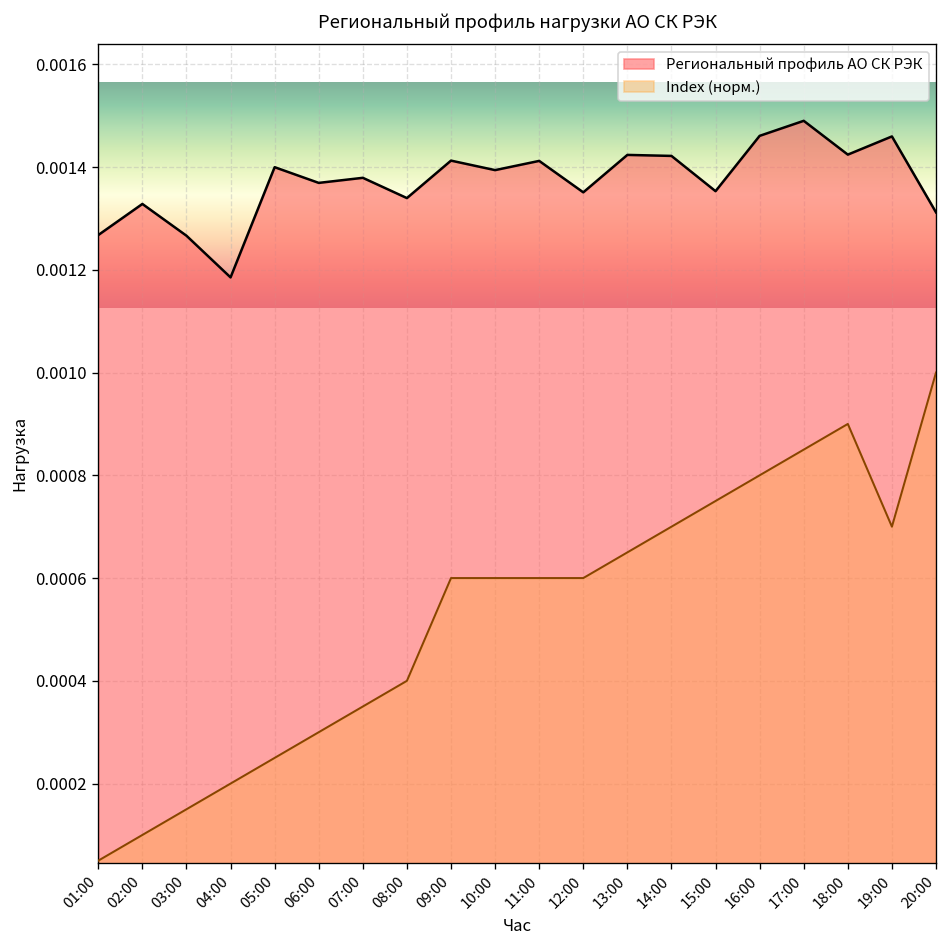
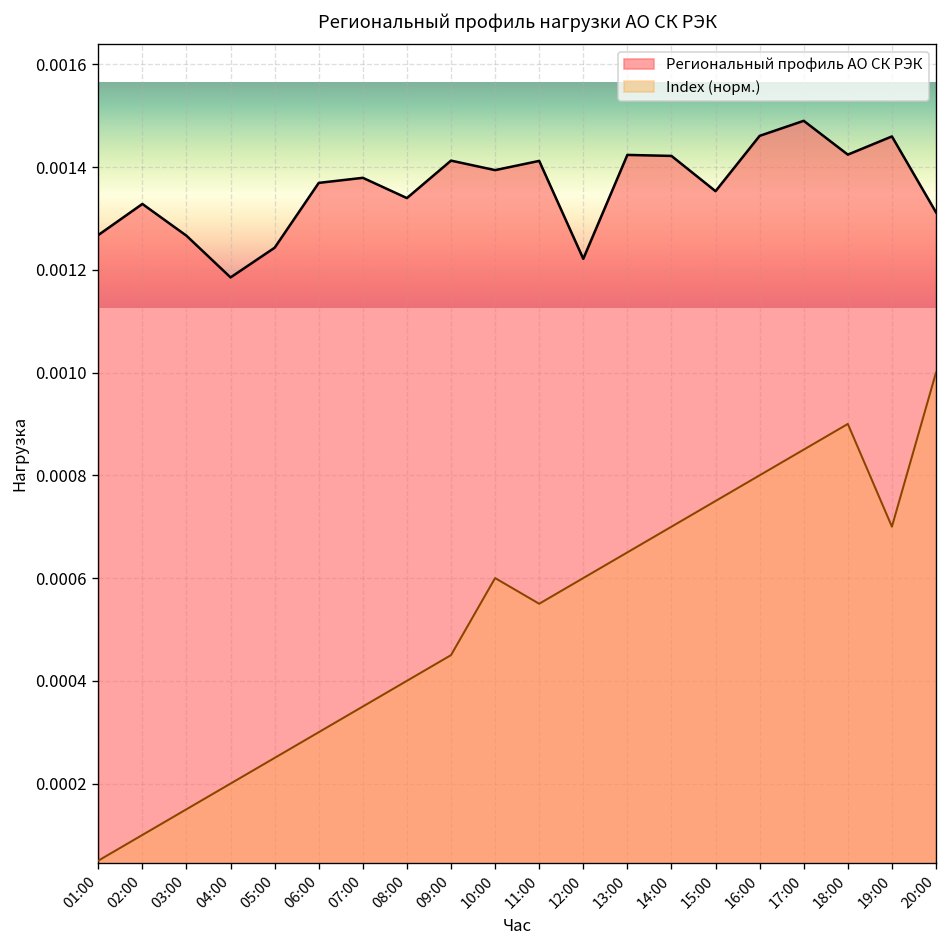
Региональный профиль АО СК РЭК, 05:00: 0.00140 -> 0.00124
Index (норм.), 09:00: 0.00060 -> 0.00045
Index (норм.), 11:00: 0.00060 -> 0.00055
Региональный профиль АО СК РЭК, 12:00: 0.00135 -> 0.00122
